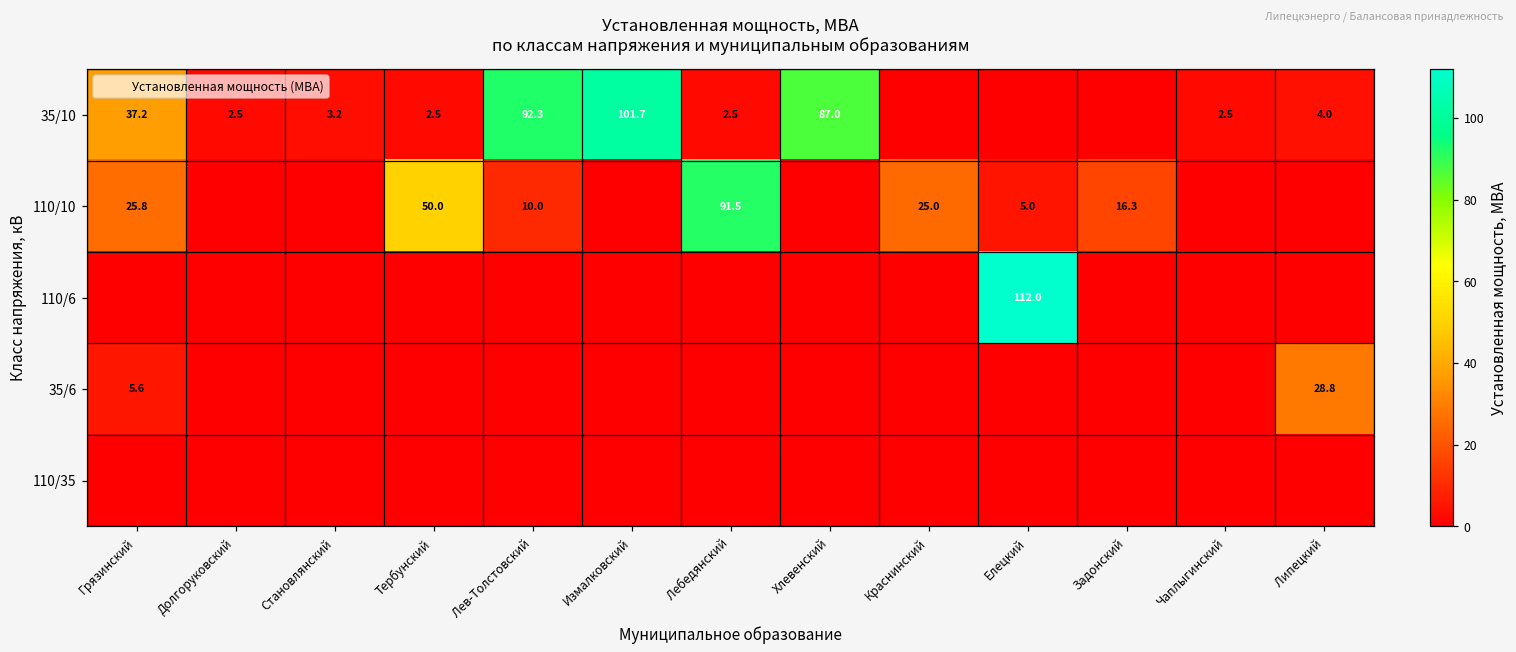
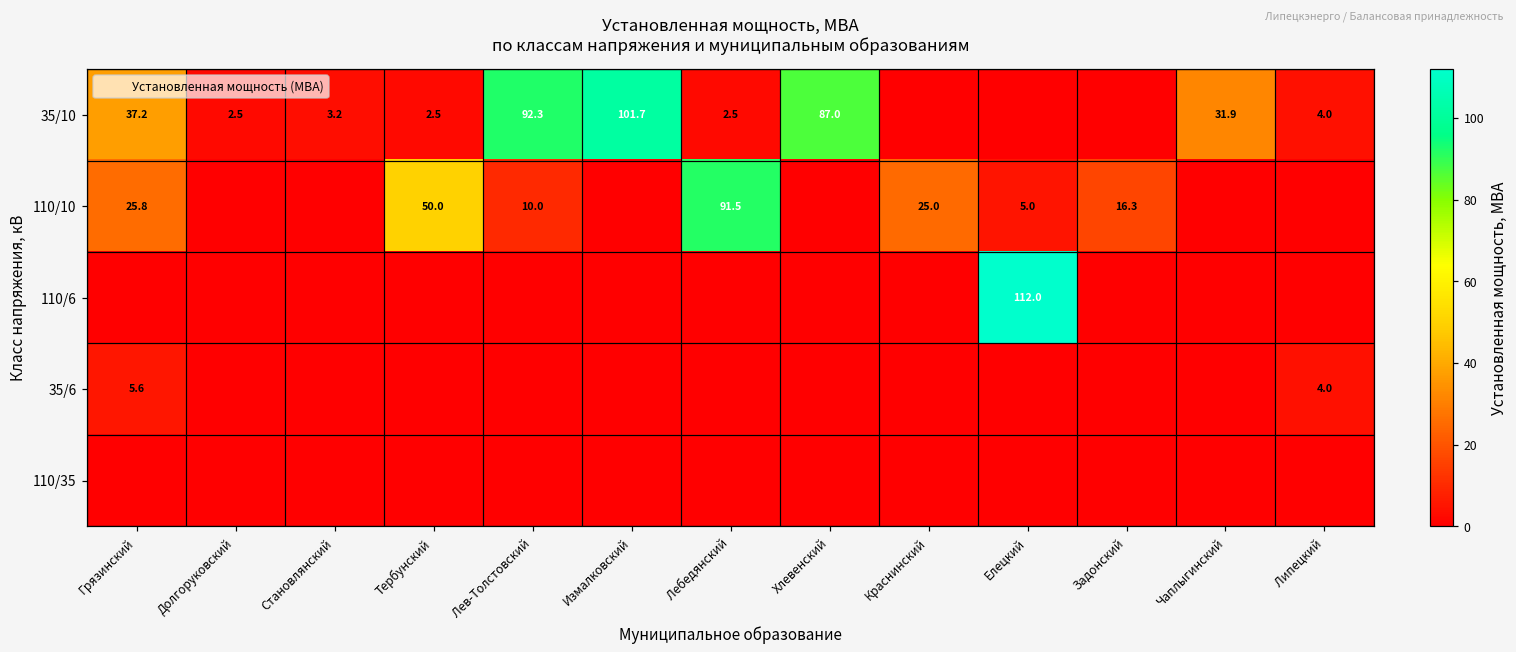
35/10, Чаплыгинский: 2.5 -> 31.9
35/6, Липецкий: 28.8 -> 4.0
